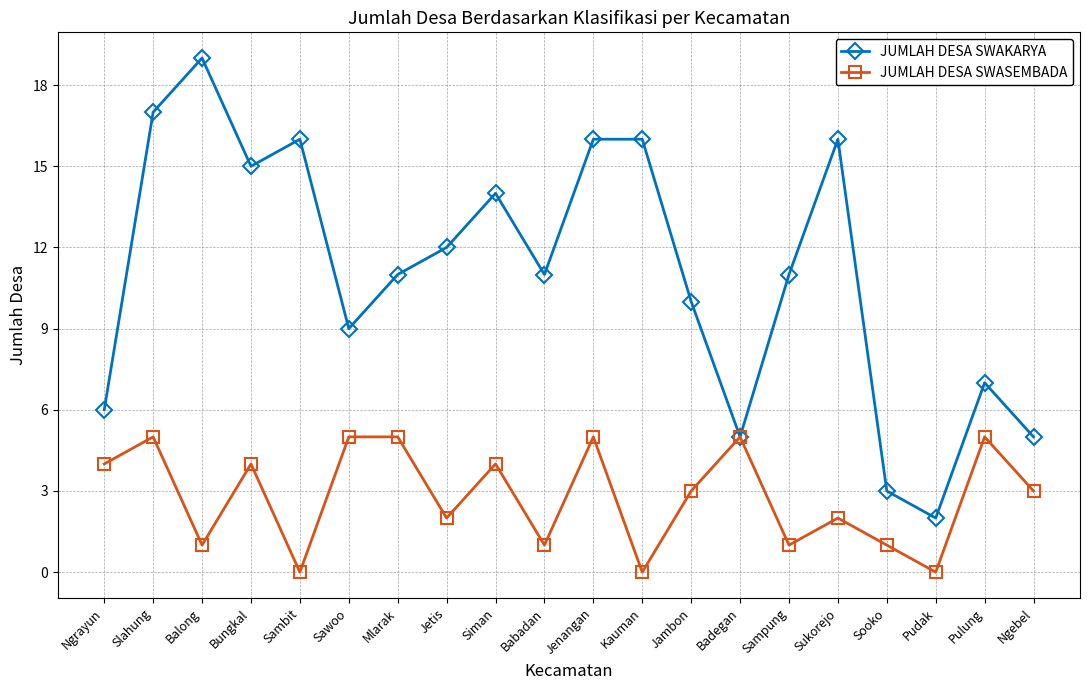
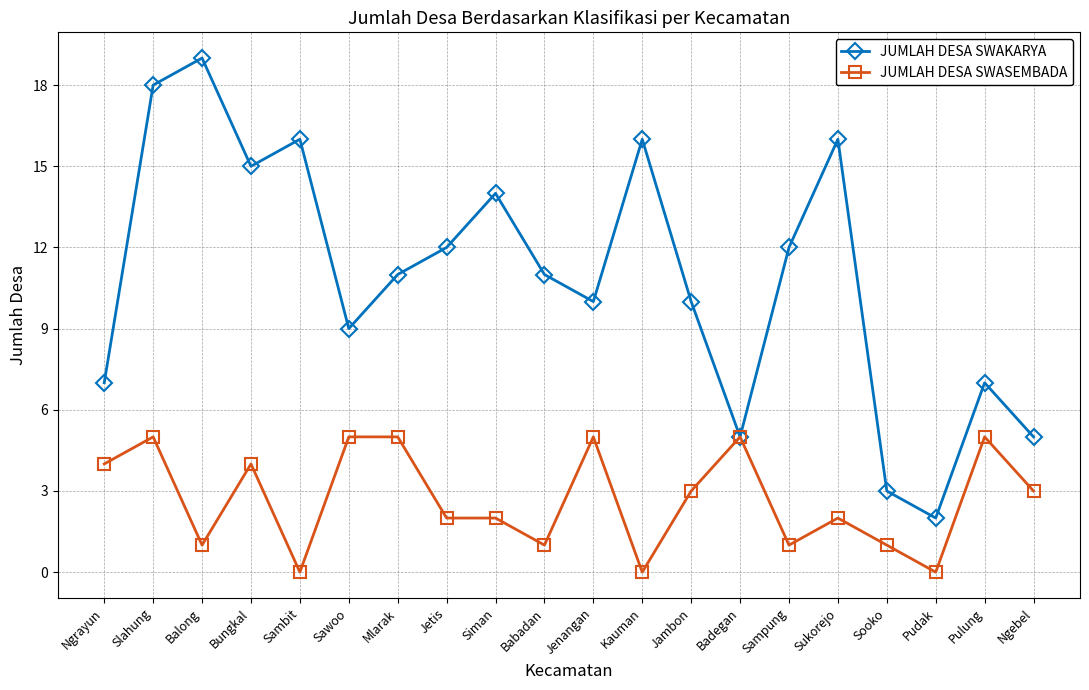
JUMLAH DESA SWAKARYA, Ngrayun: 6 -> 7
JUMLAH DESA SWAKARYA, Slahung: 17 -> 18
JUMLAH DESA SWASEMBADA, Siman: 4 -> 2
JUMLAH DESA SWAKARYA, Jenangan: 16 -> 10
JUMLAH DESA SWAKARYA, Sampung: 11 -> 12
